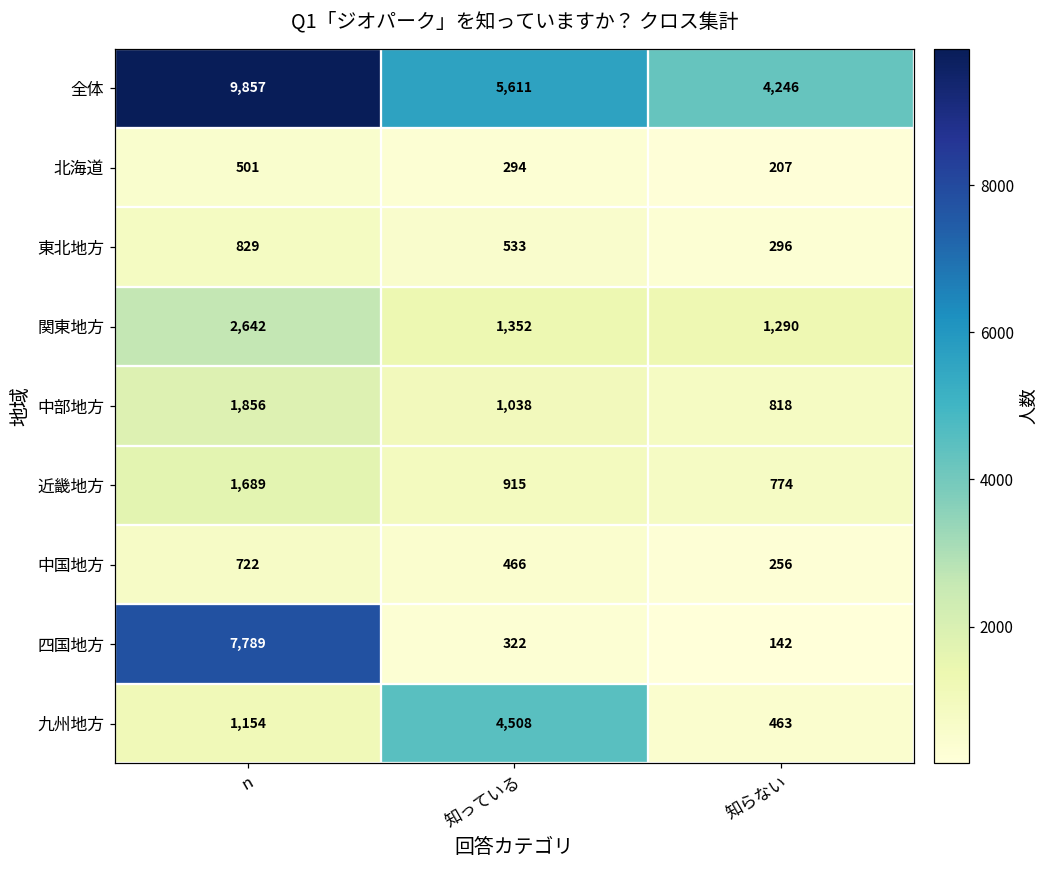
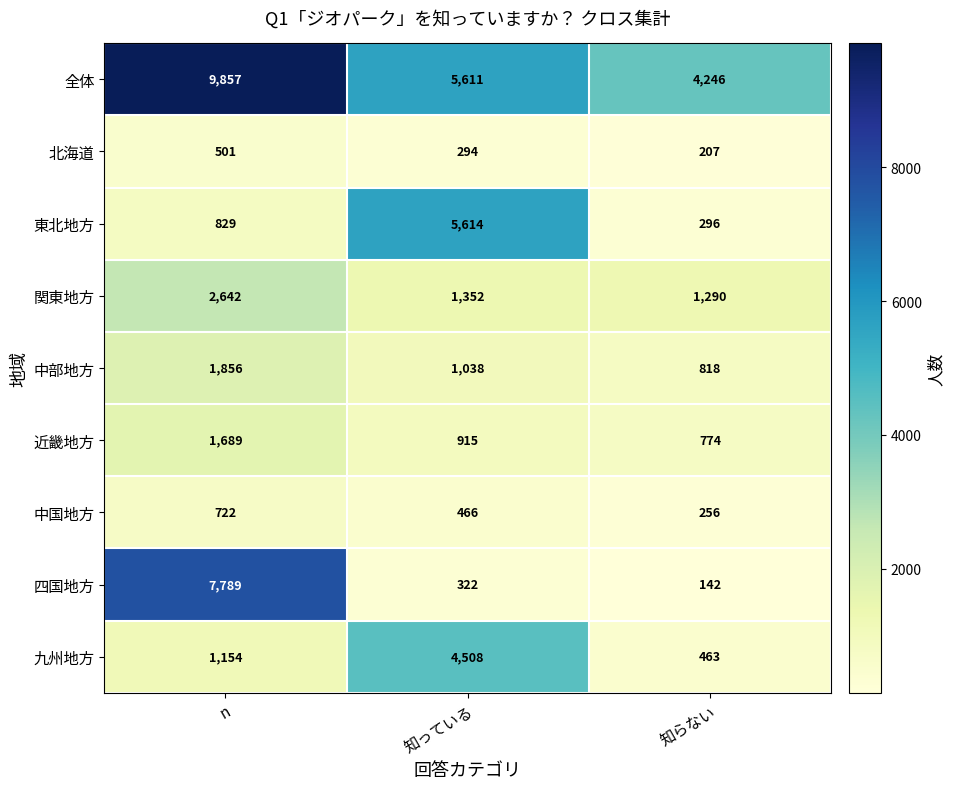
東北地方, 知っている: 533 -> 5,614
